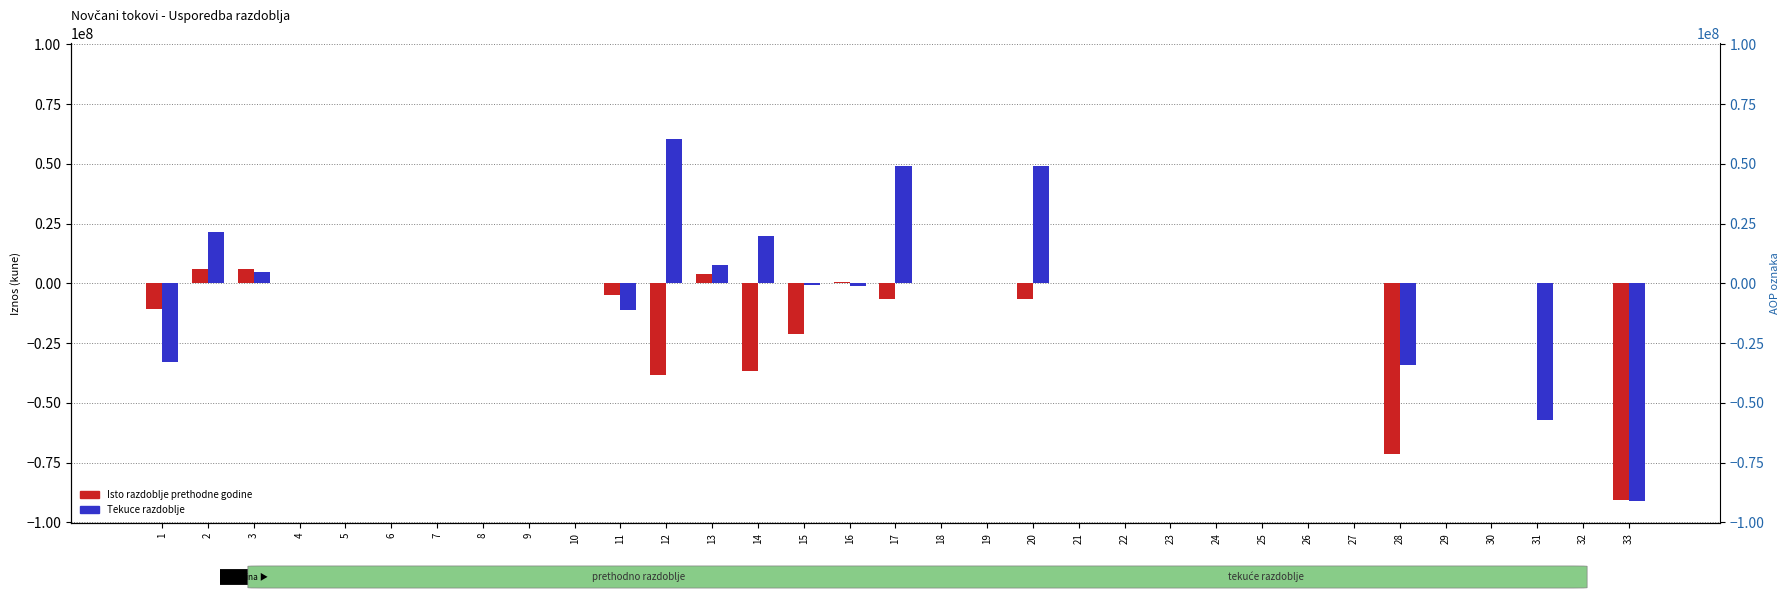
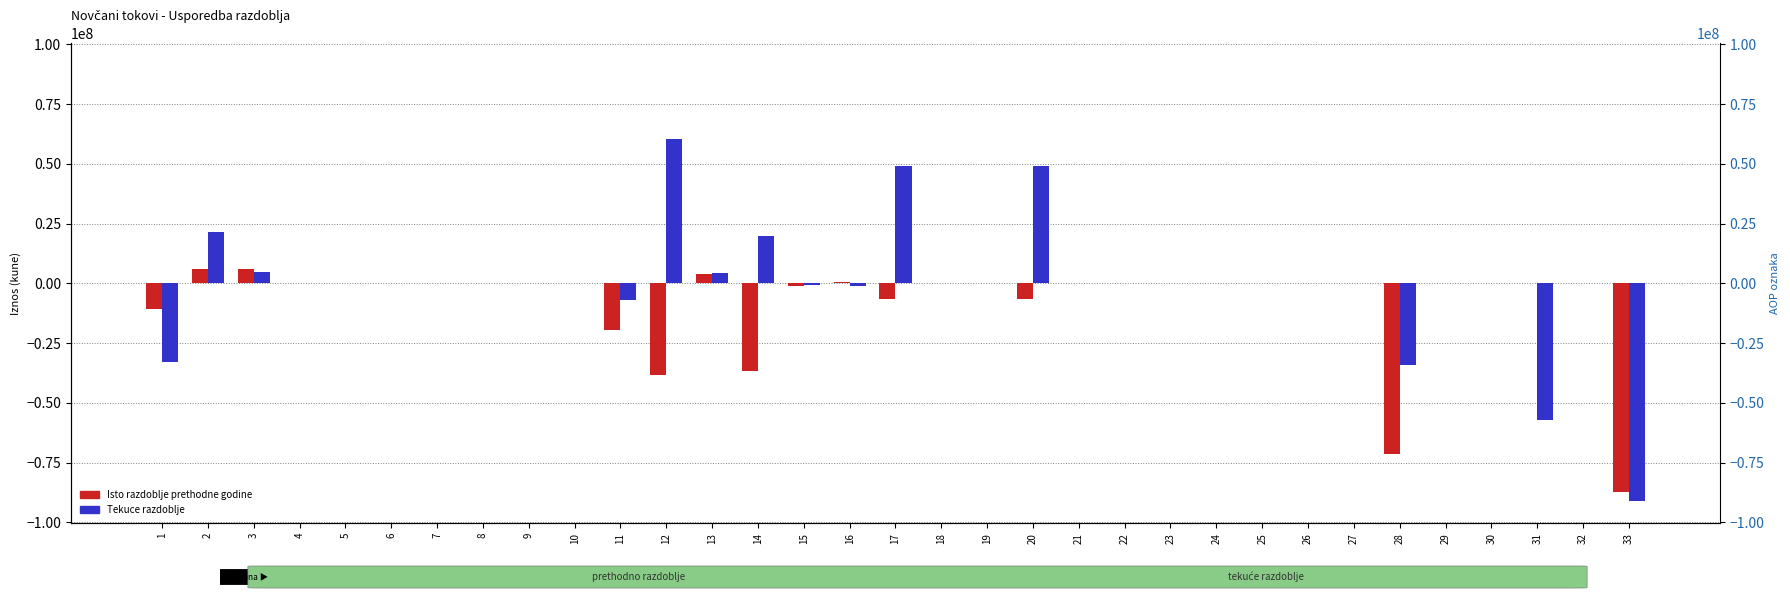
Isto razdoblje prethodne godine, 11: -5000000 -> -19000000
Tekuce razdoblje, 11: -11000000 -> -7000000
Tekuce razdoblje, 13: 8000000 -> 4000000
Isto razdoblje prethodne godine, 15: -21000000 -> -1000000
Isto razdoblje prethodne godine, 33: -91000000 -> -87000000
